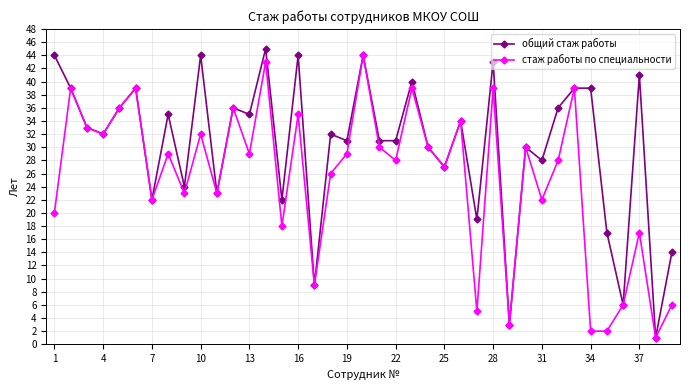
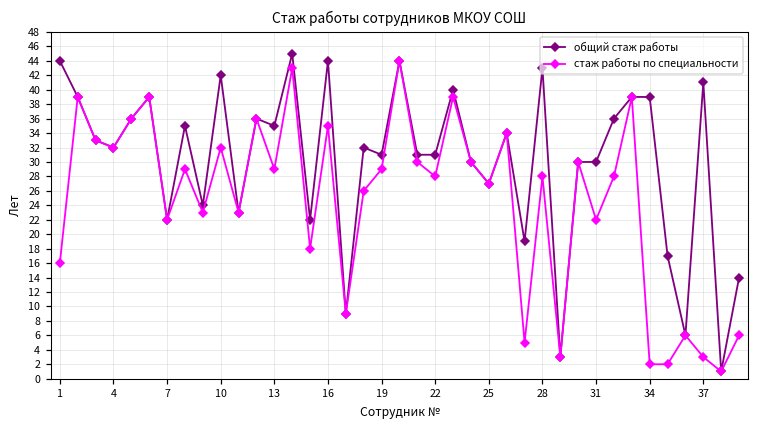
стаж работы по специальности, 1: 20 -> 16
общий стаж работы, 10: 44 -> 42
стаж работы по специальности, 28: 39 -> 28
общий стаж работы, 31: 28 -> 30
стаж работы по специальности, 37: 17 -> 3
